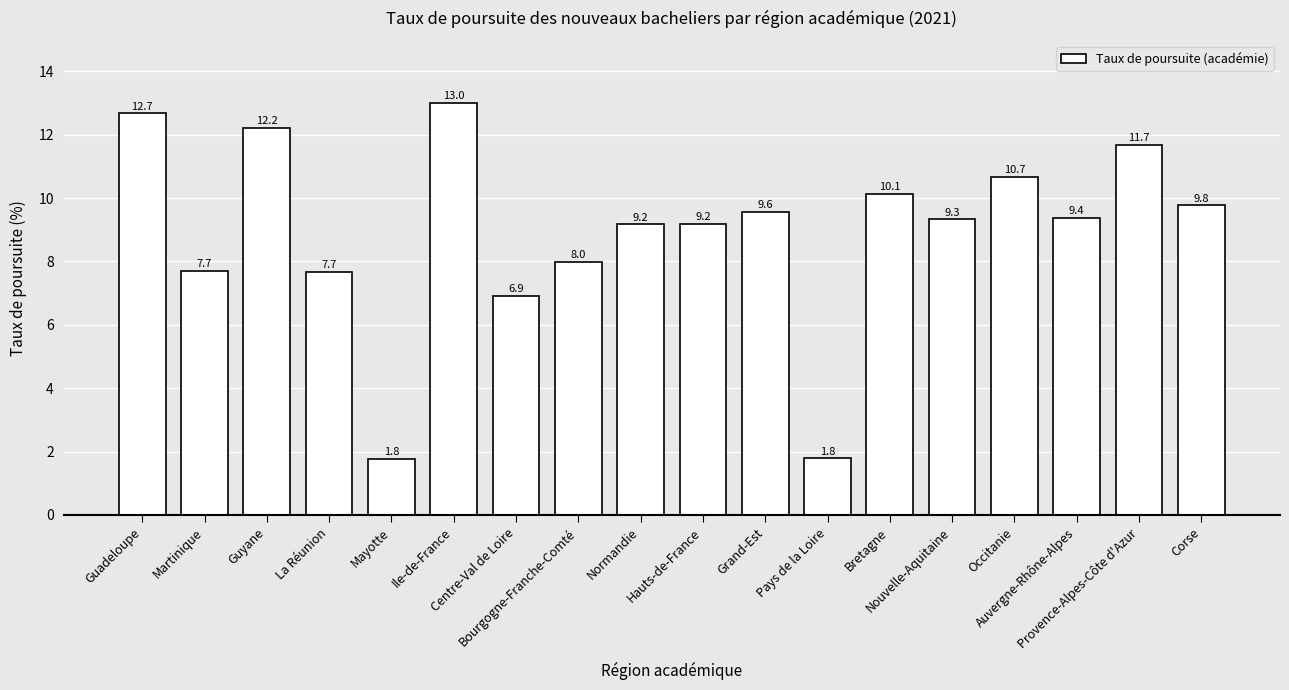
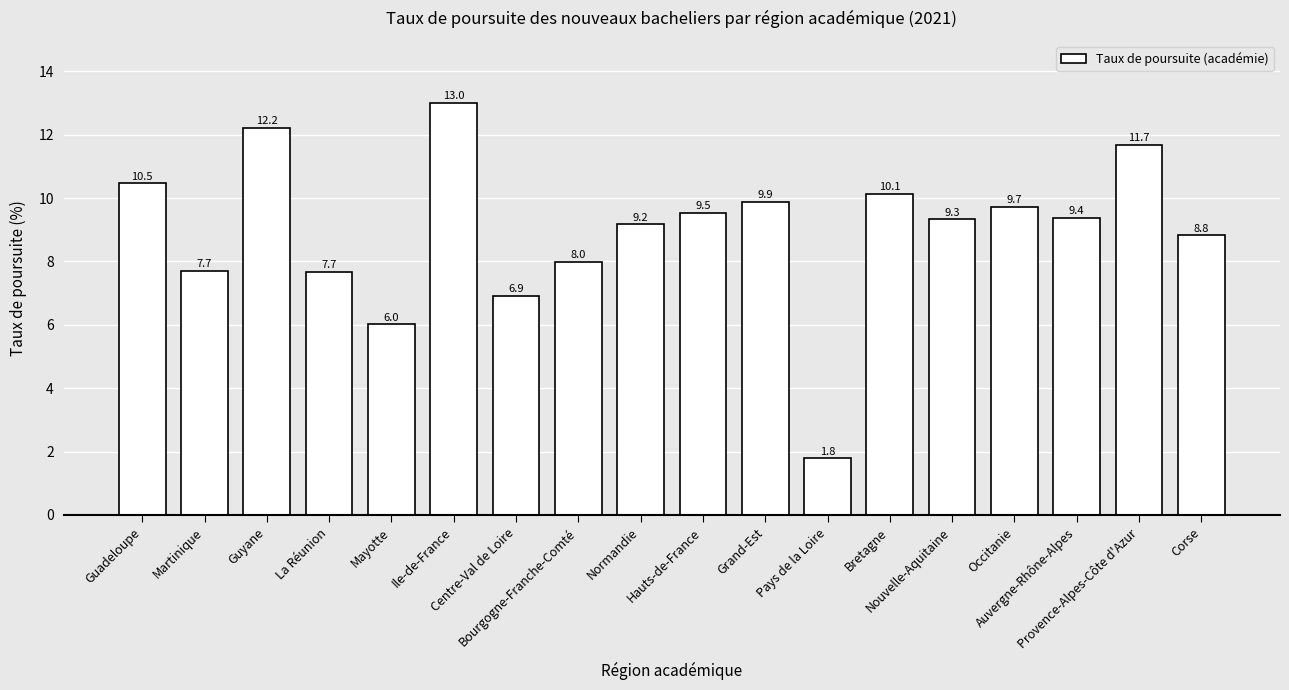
Guadeloupe: 12.7 -> 10.5
Mayotte: 1.8 -> 6.0
Hauts-de-France: 9.2 -> 9.5
Grand-Est: 9.6 -> 9.9
Occitanie: 10.7 -> 9.7
Corse: 9.8 -> 8.8
